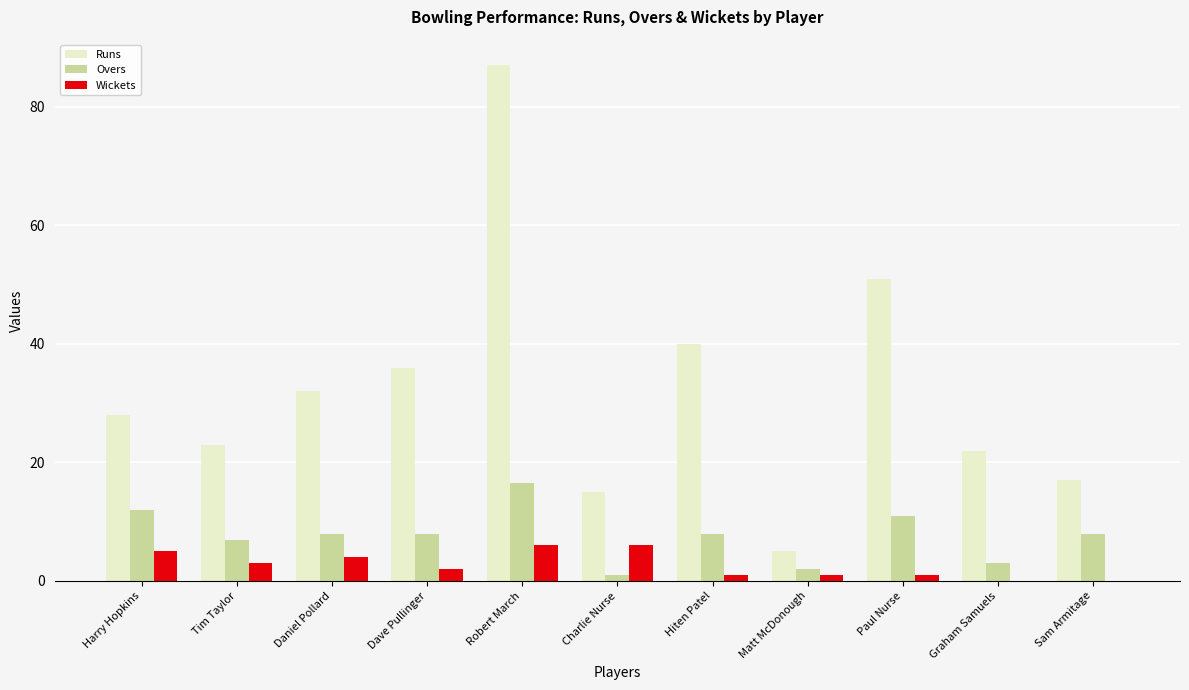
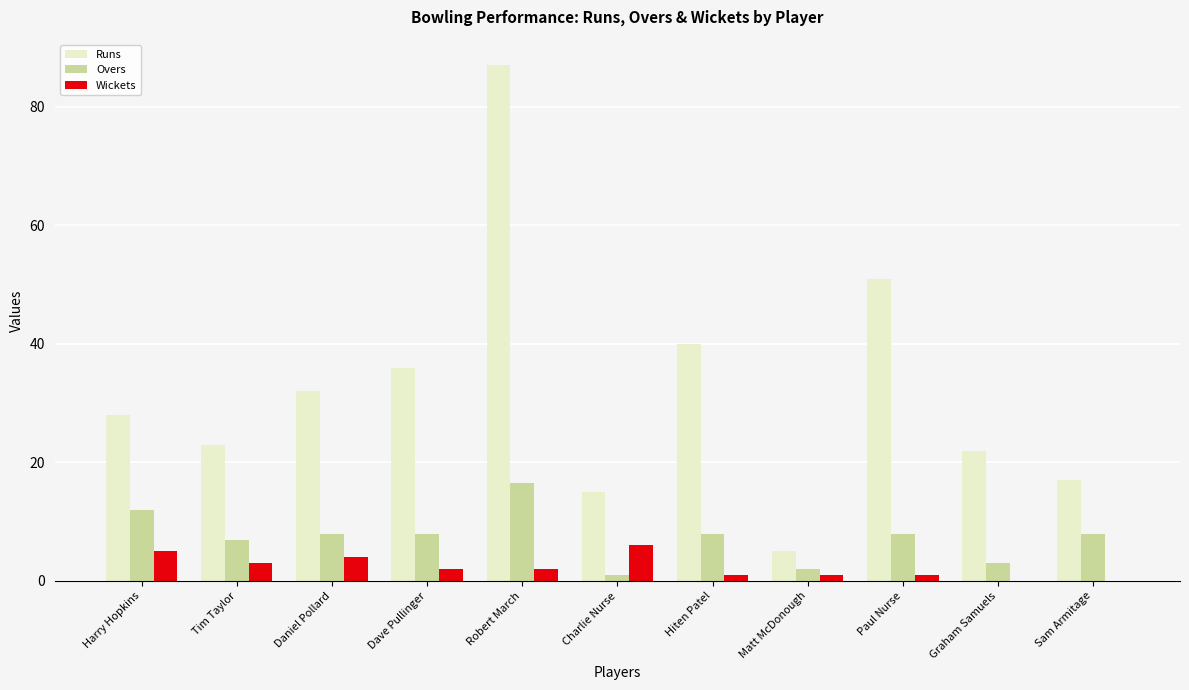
Wickets, Robert March: 6 -> 2
Overs, Paul Nurse: 11 -> 8
